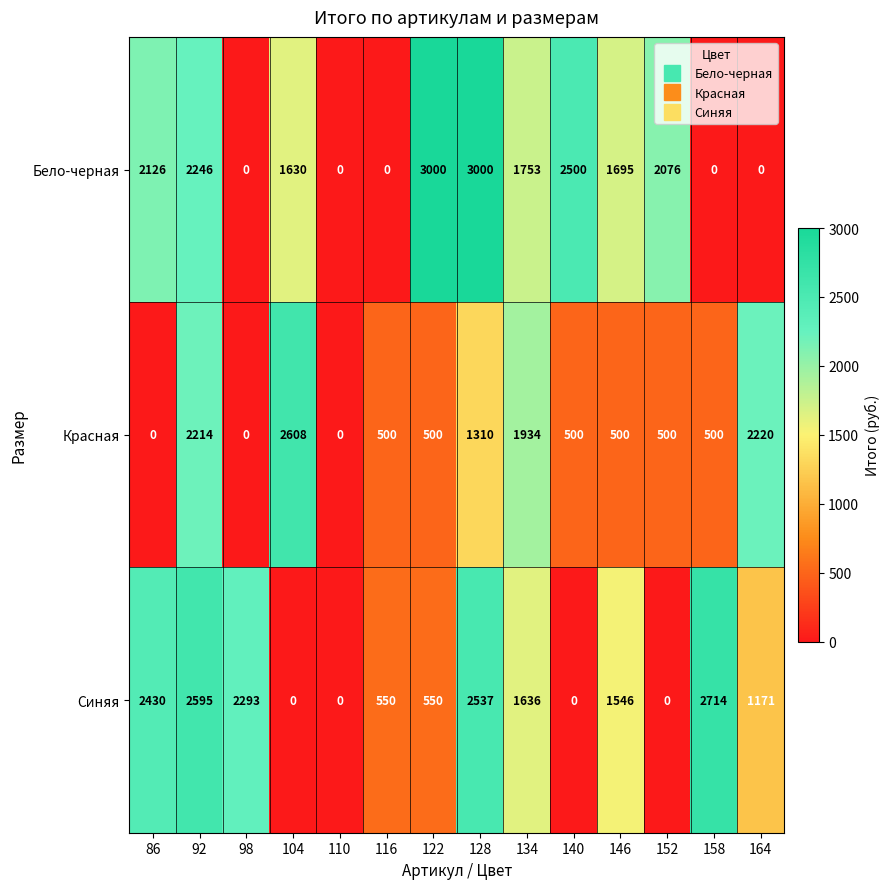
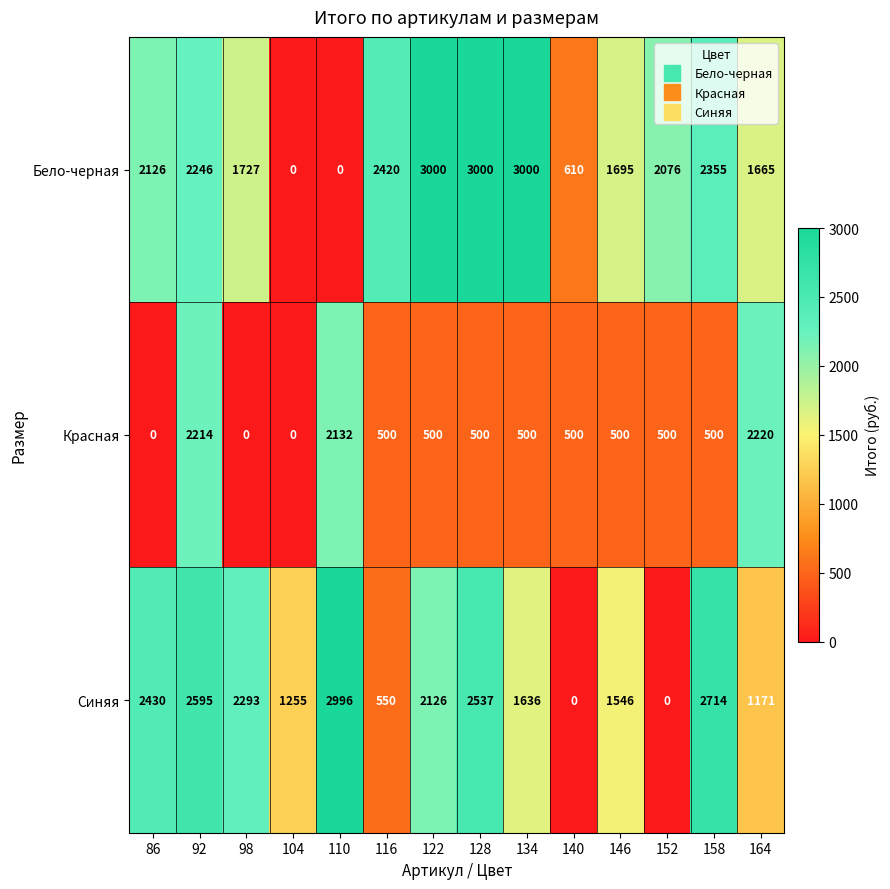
Бело-черная, 98: 0 -> 1727
Бело-черная, 104: 1630 -> 0
Бело-черная, 116: 0 -> 2420
Бело-черная, 134: 1753 -> 3000
Бело-черная, 140: 2500 -> 610
Бело-черная, 158: 0 -> 2355
Бело-черная, 164: 0 -> 1665
Красная, 104: 2608 -> 0
Красная, 110: 0 -> 2132
Красная, 128: 1310 -> 500
Красная, 134: 1934 -> 500
Синяя, 104: 0 -> 1255
Синяя, 110: 0 -> 2996
Синяя, 122: 550 -> 2126
